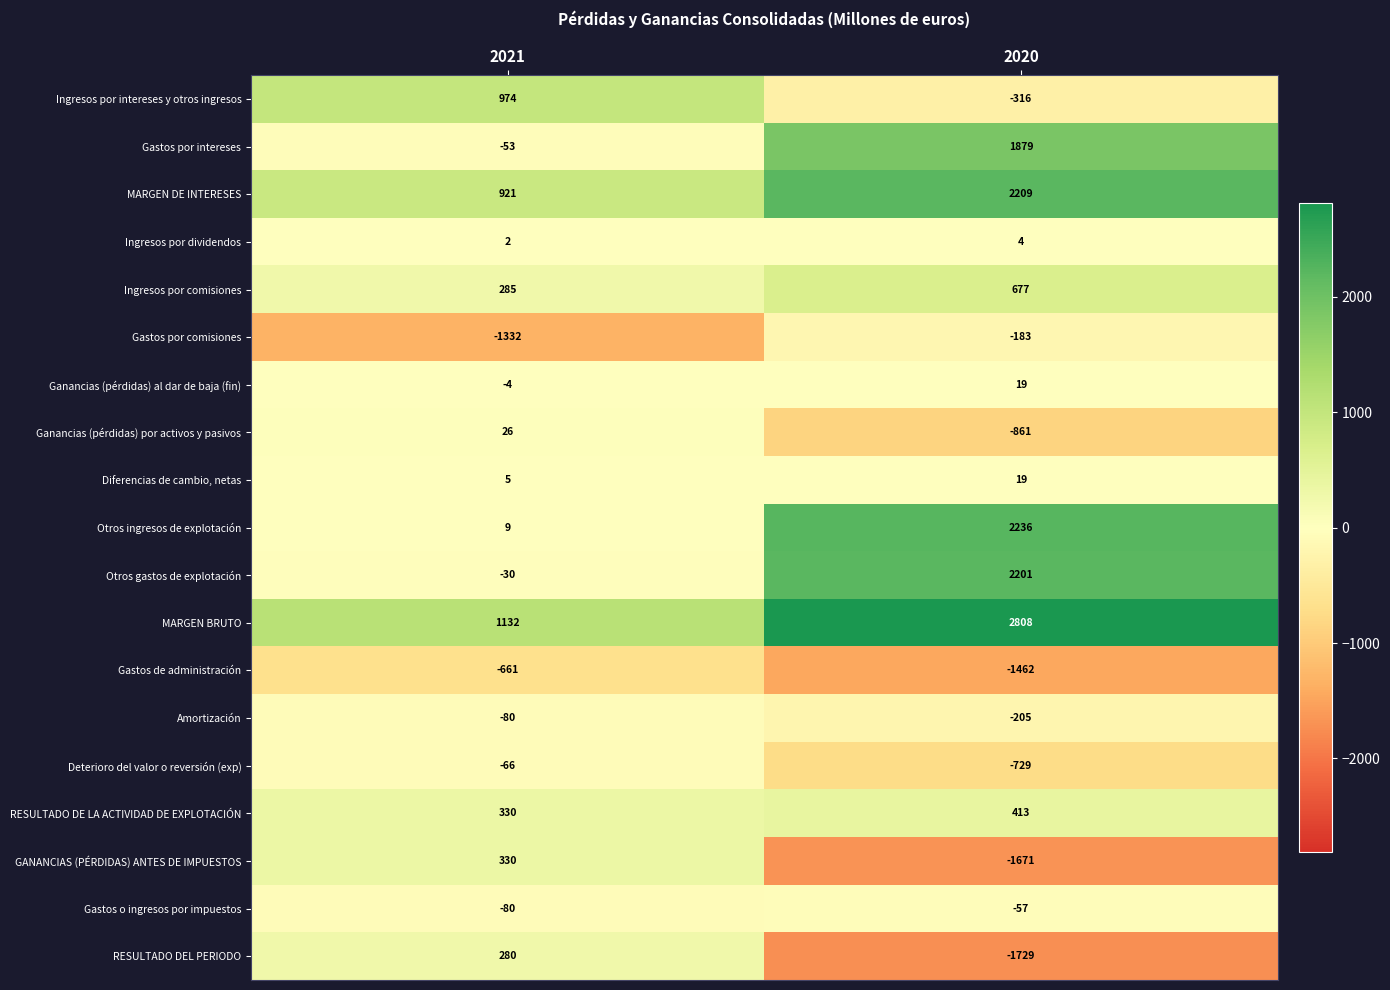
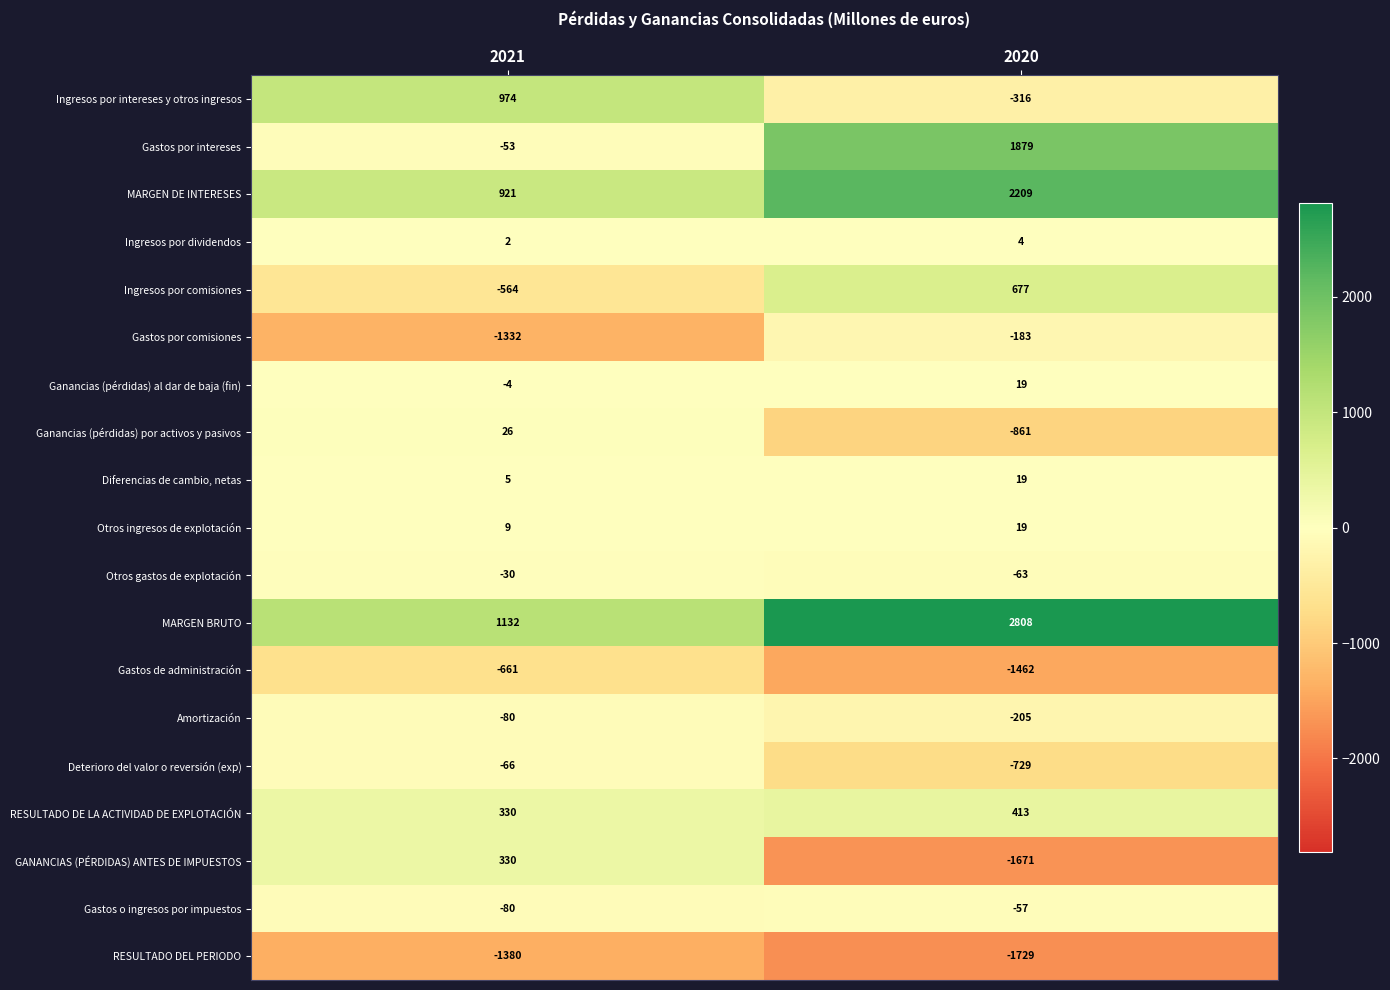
Ingresos por comisiones, 2021: 285 -> -564
Otros ingresos de explotación, 2020: 2236 -> 19
Otros gastos de explotación, 2020: 2201 -> -63
RESULTADO DEL PERIODO, 2021: 280 -> -1380
